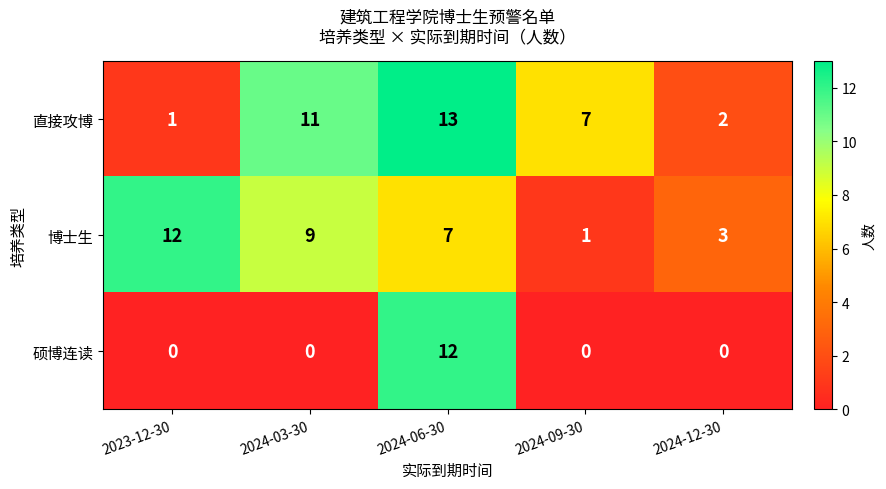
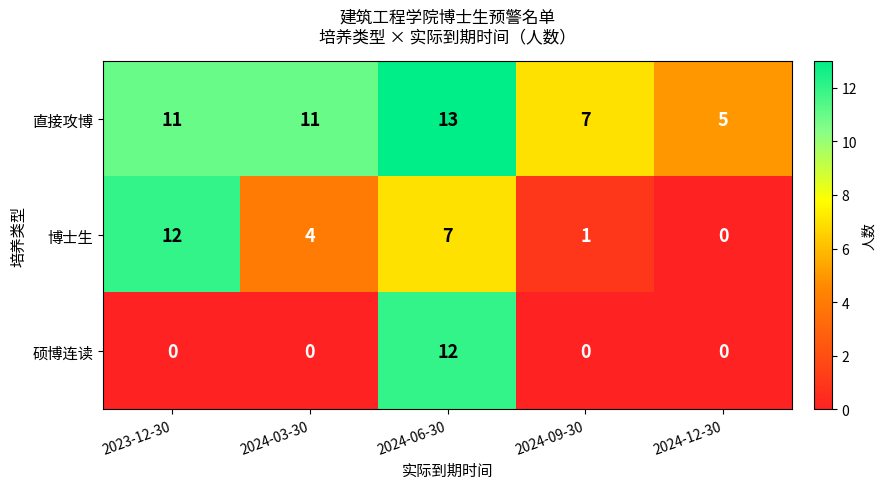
直接攻博, 2023-12-30: 1 -> 11
直接攻博, 2024-12-30: 2 -> 5
博士生, 2024-03-30: 9 -> 4
博士生, 2024-12-30: 3 -> 0
